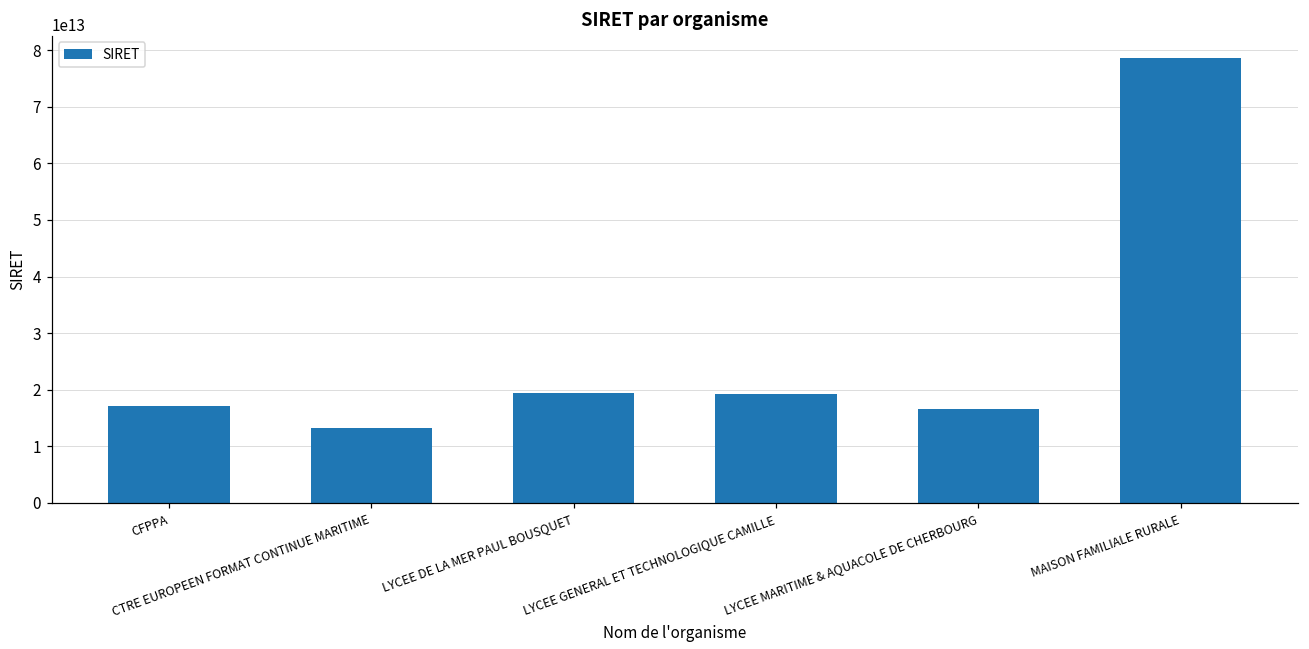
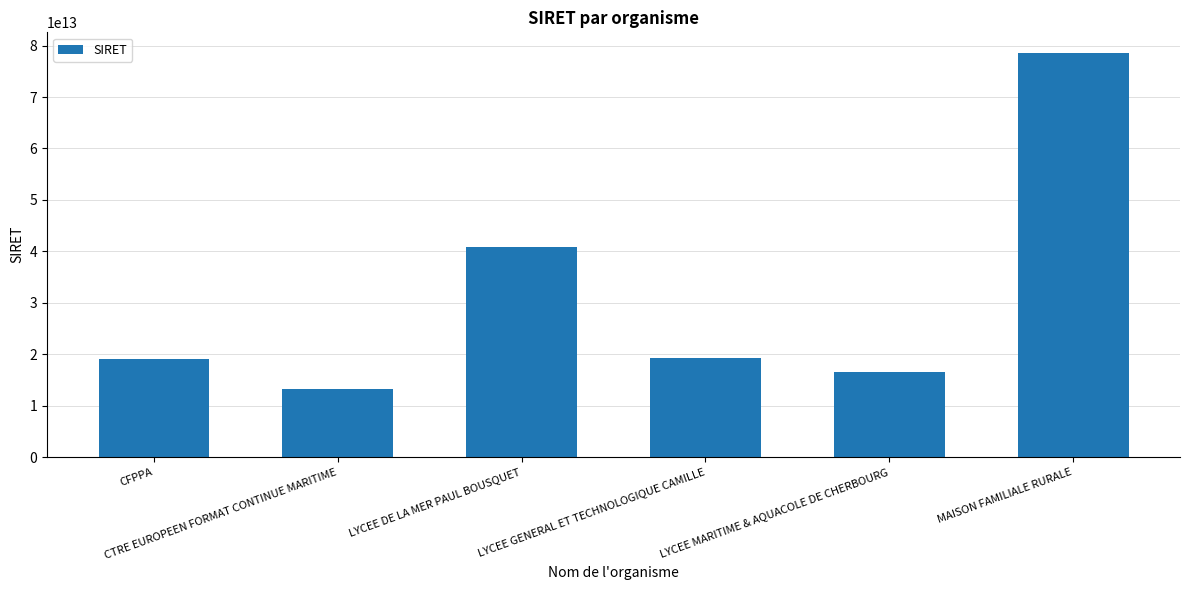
CFPPA: 17000000000000 -> 19000000000000
LYCEE DE LA MER PAUL BOUSQUET: 19000000000000 -> 41000000000000
